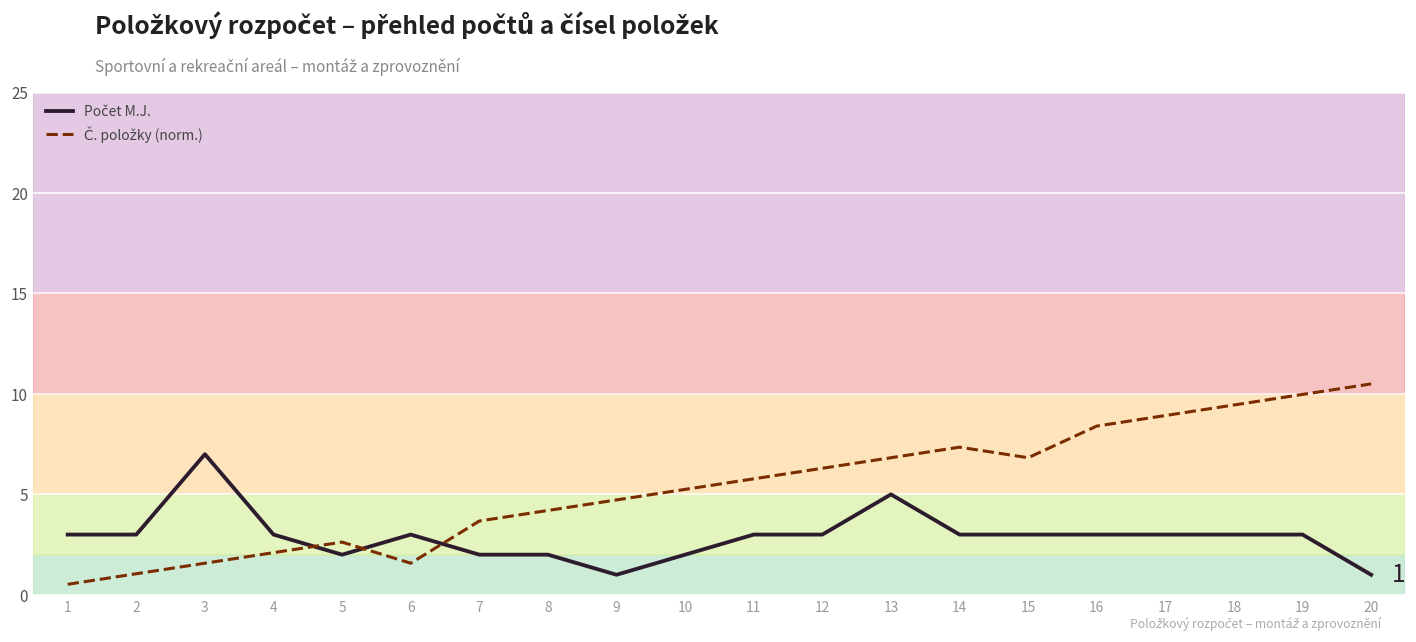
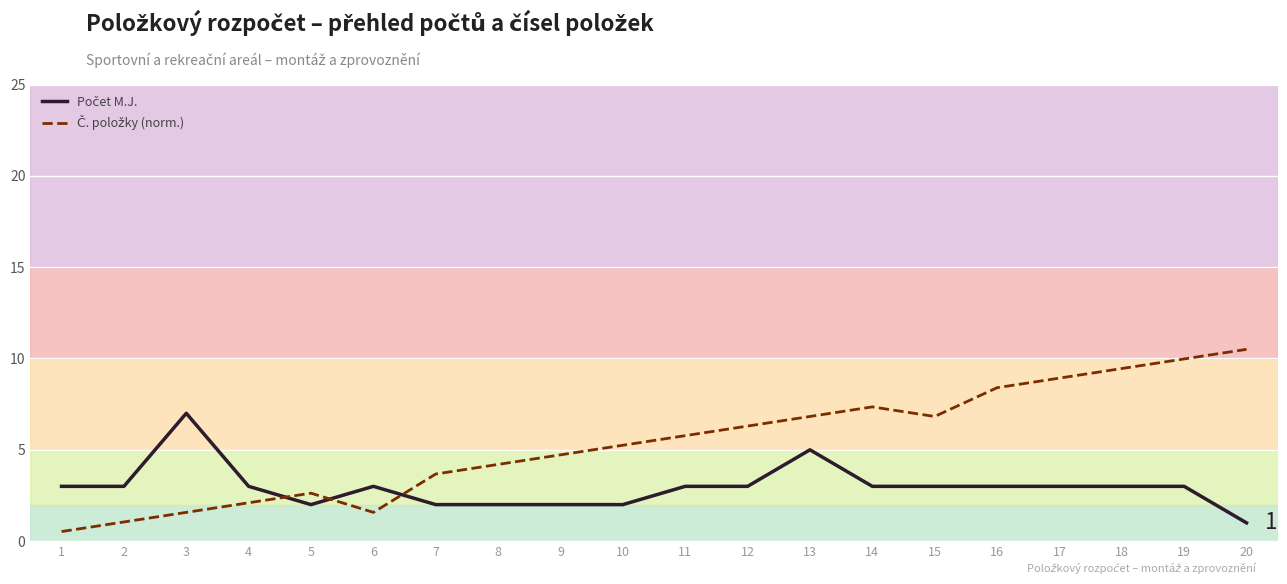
Počet M.J., 9: 1 -> 2
